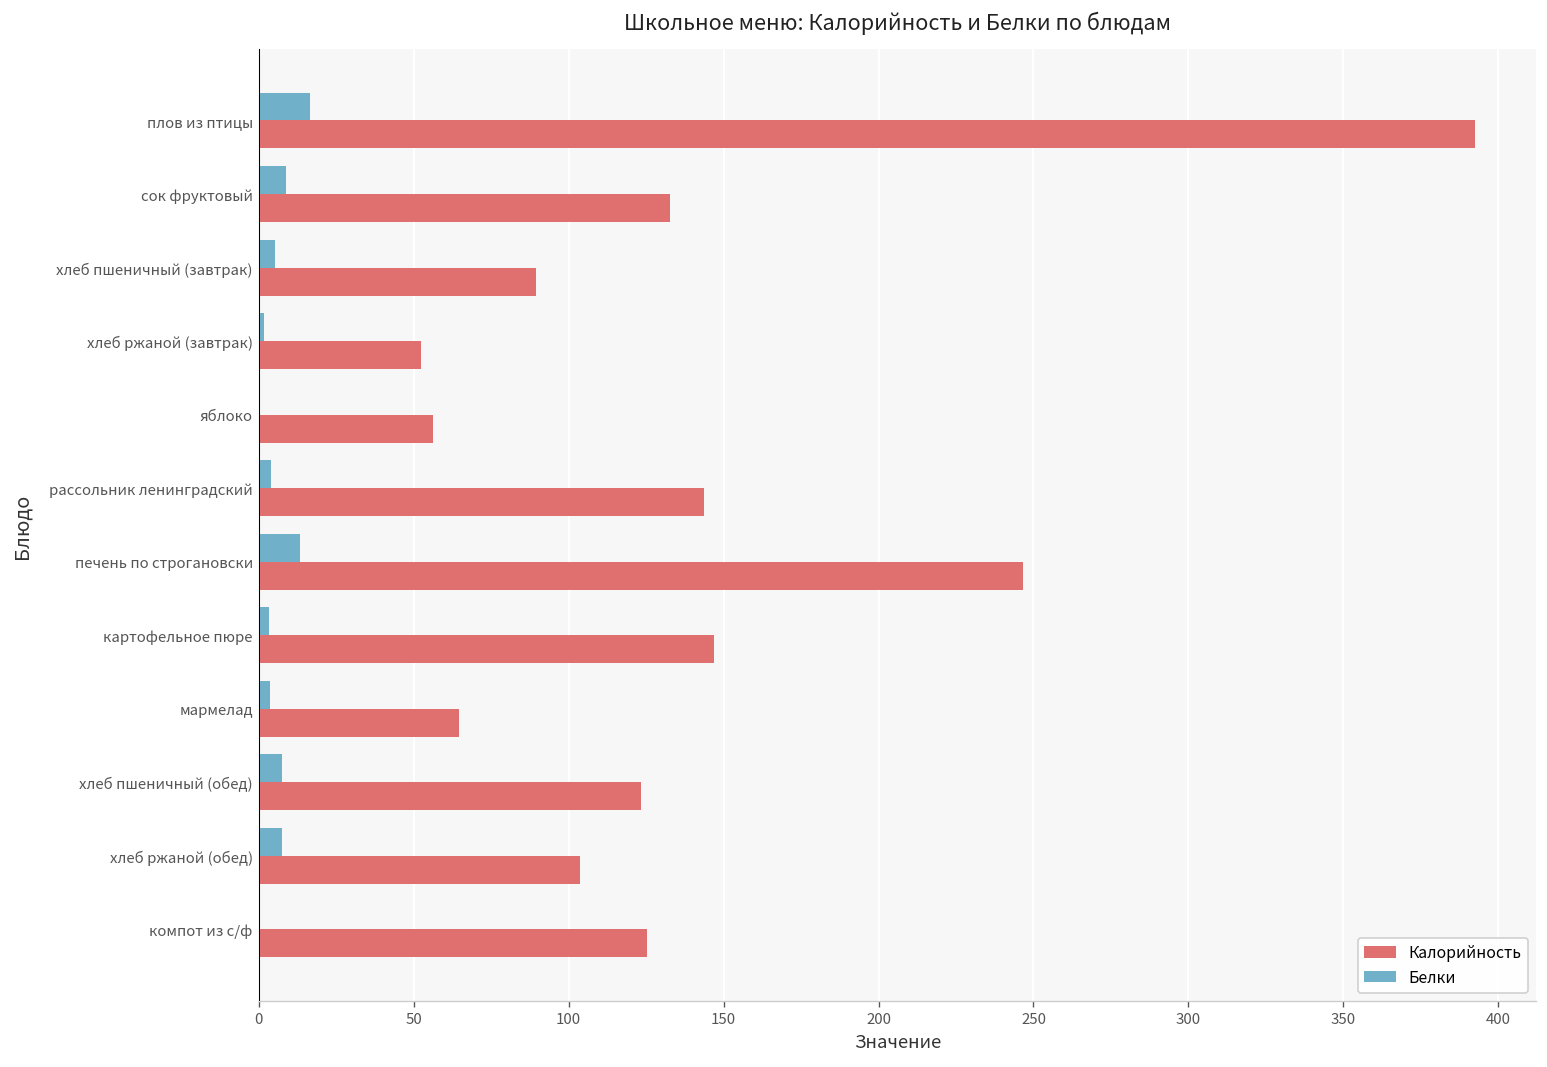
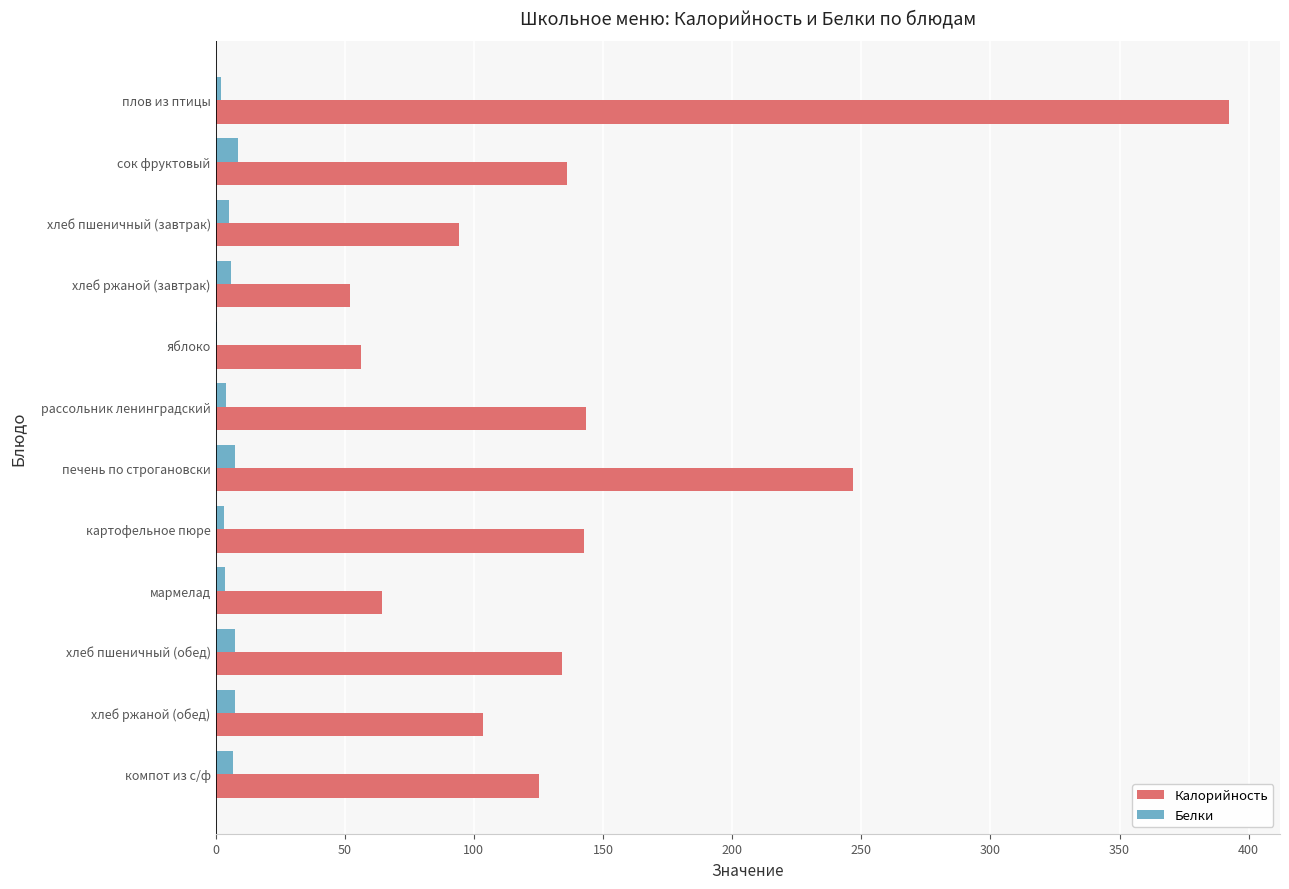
Белки, плов из птицы: 17 -> 2
Калорийность, сок фруктовый: 133 -> 136
Калорийность, хлеб пшеничный (завтрак): 90 -> 94
Белки, хлеб ржаной (завтрак): 2 -> 6
Белки, печень по строгановски: 13 -> 7
Калорийность, картофельное пюре: 147 -> 143
Калорийность, хлеб пшеничный (обед): 123 -> 134
Белки, компот из с/ф: 1 -> 7
